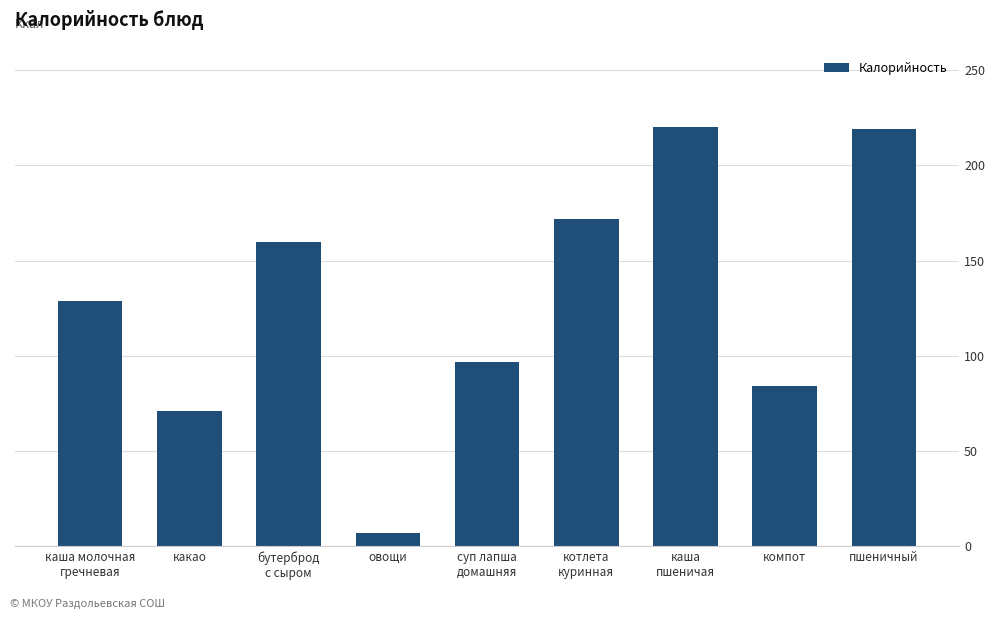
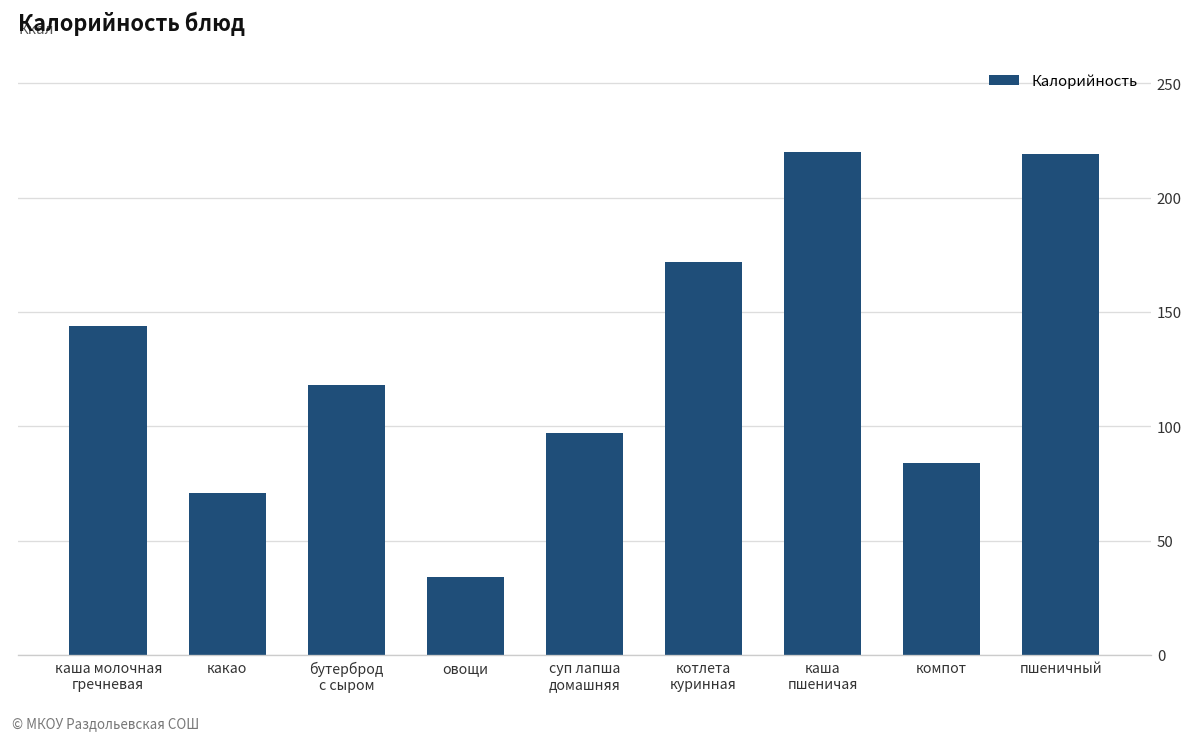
каша молочная гречневая: 129 -> 144
бутерброд с сыром: 160 -> 118
овощи: 7 -> 34
